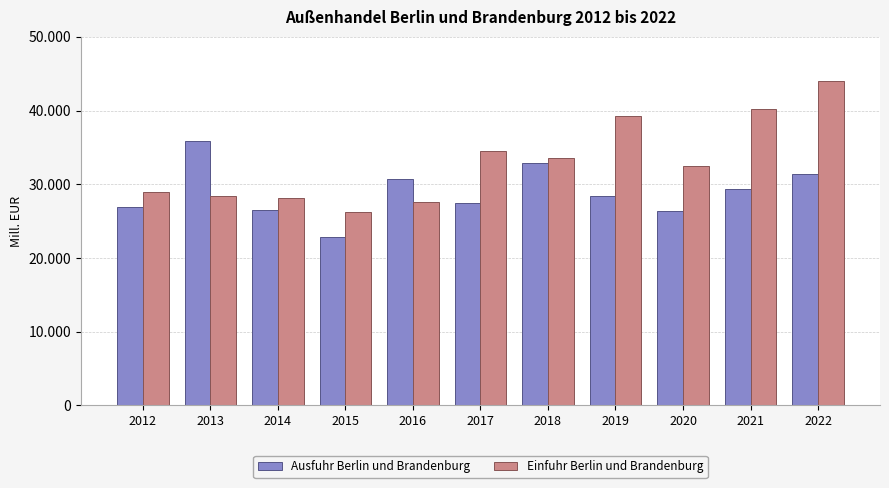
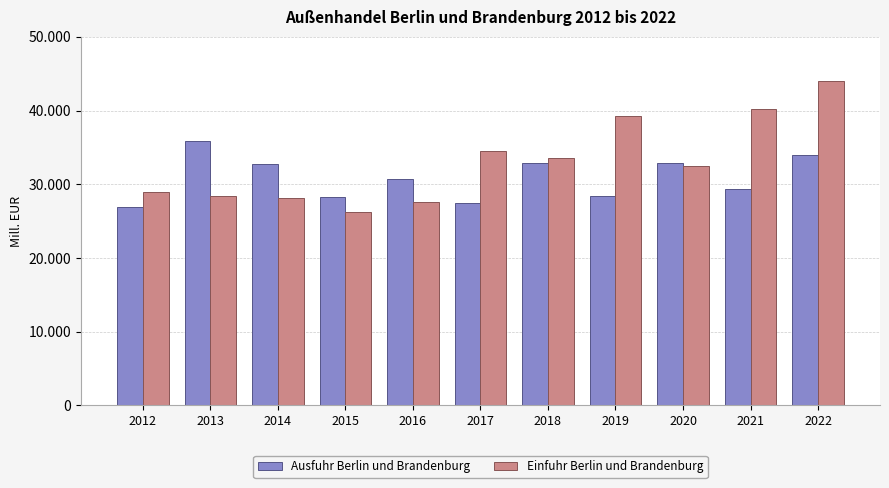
Ausfuhr Berlin und Brandenburg, 2014: 27 -> 33
Ausfuhr Berlin und Brandenburg, 2015: 23 -> 28
Ausfuhr Berlin und Brandenburg, 2020: 26 -> 33
Ausfuhr Berlin und Brandenburg, 2022: 31 -> 34
